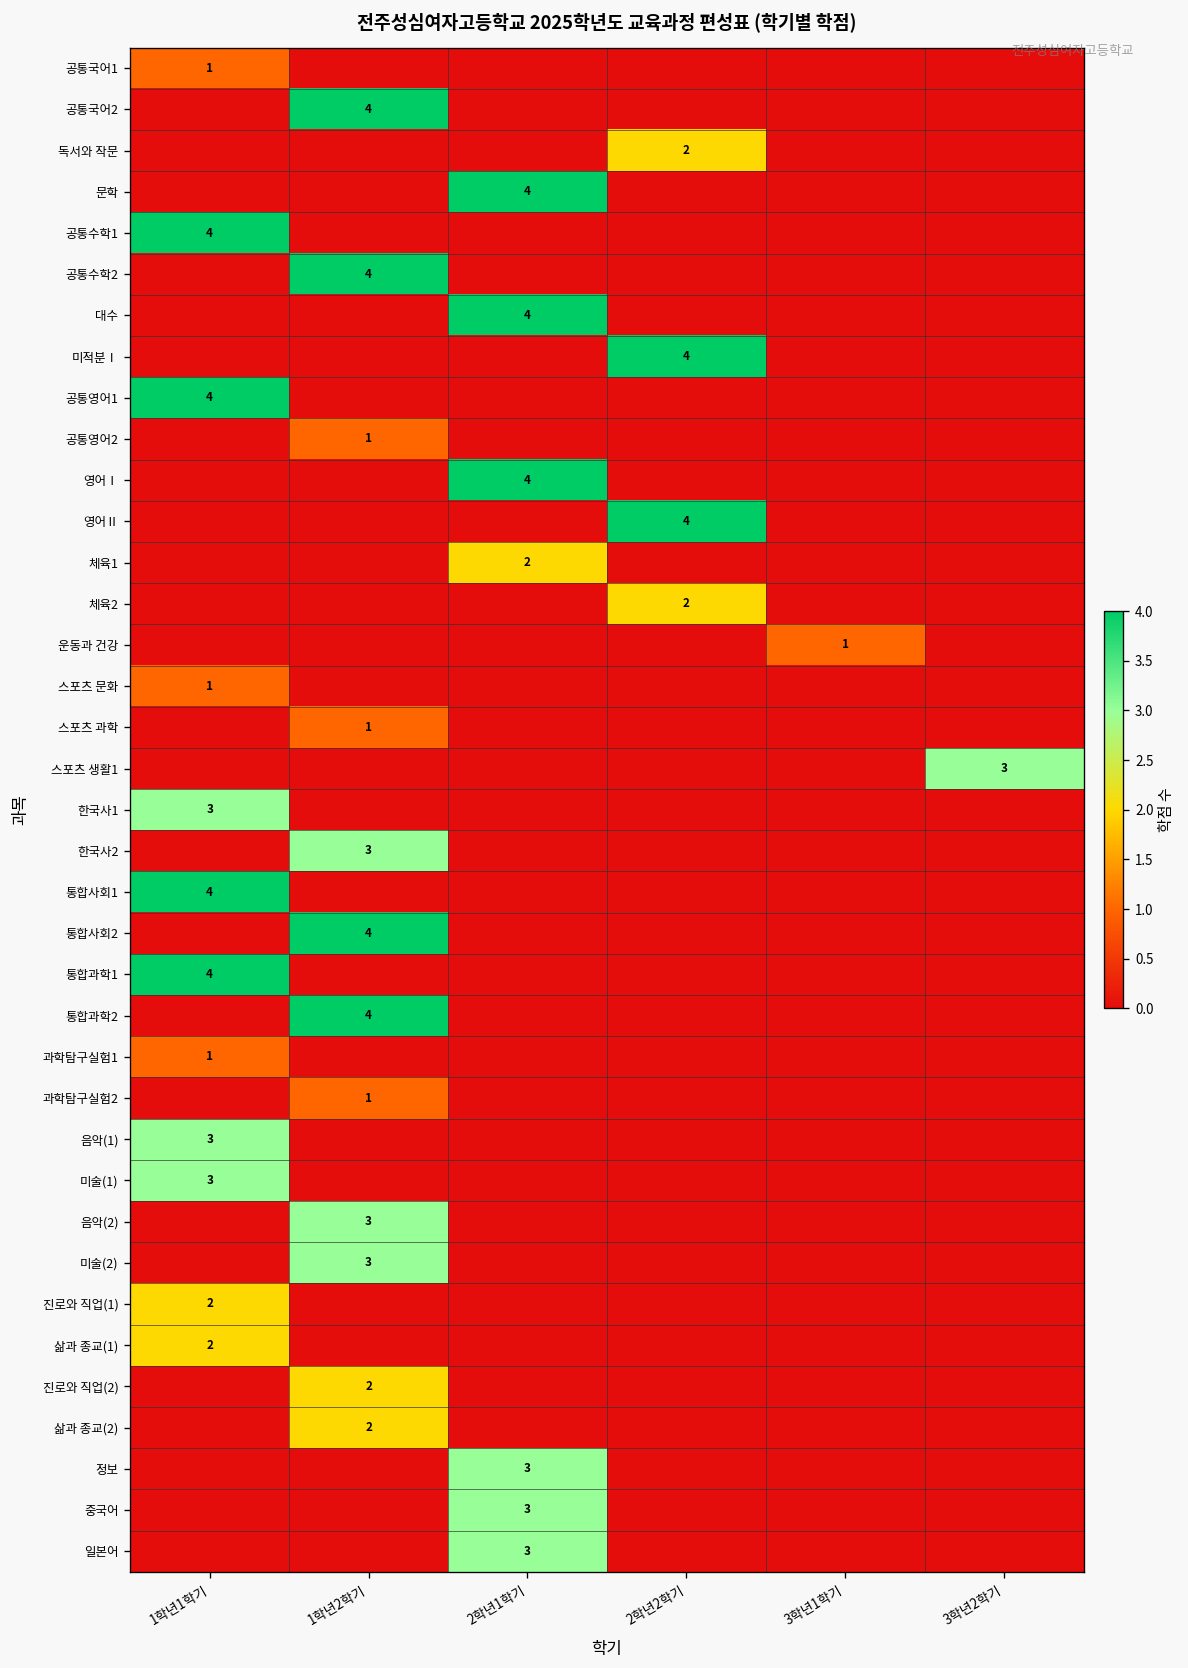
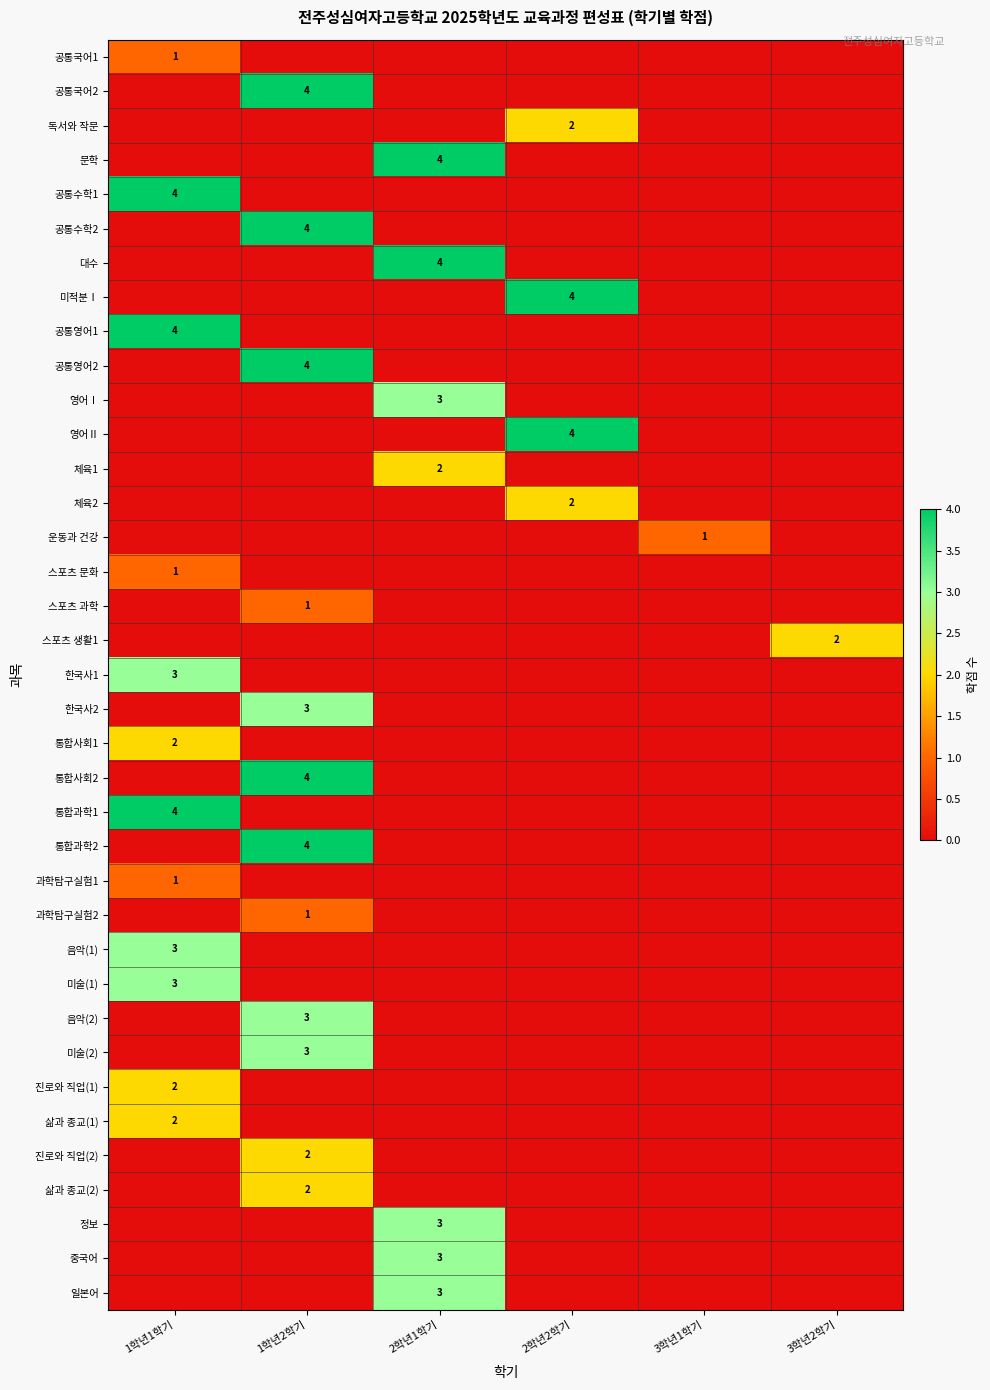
공통영어2, 1학년2학기: 1 -> 4
영어Ⅰ, 2학년1학기: 4 -> 3
스포츠 생활1, 3학년2학기: 3 -> 2
통합사회1, 1학년1학기: 4 -> 2
